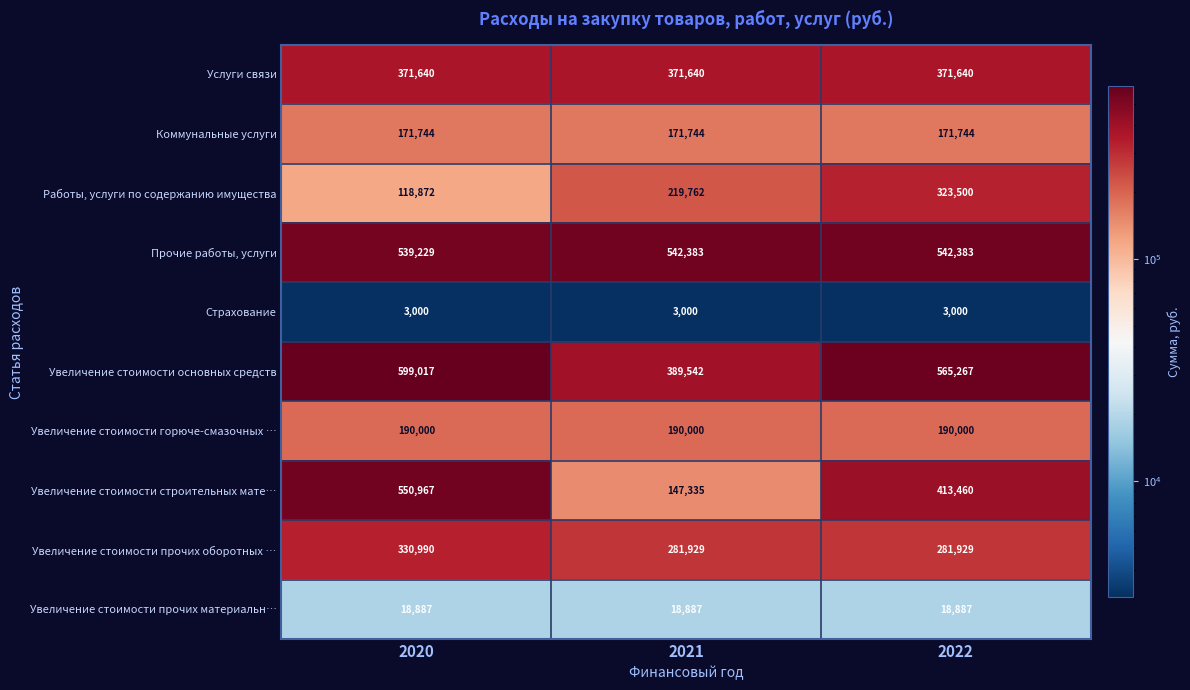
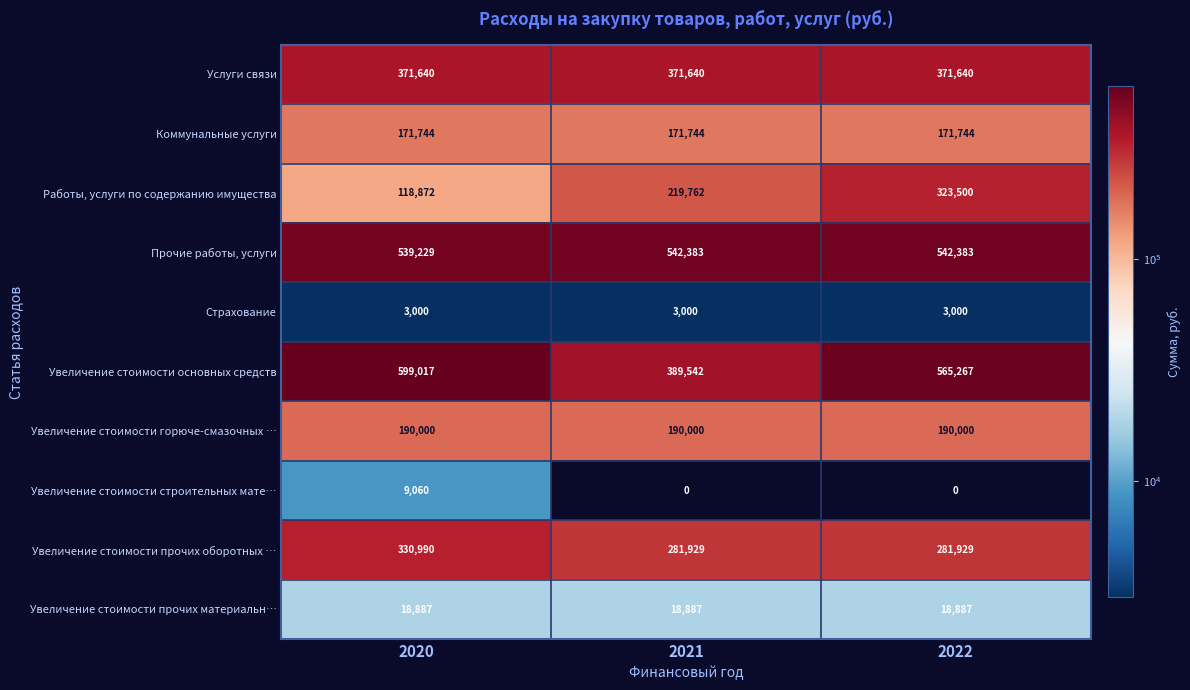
Увеличение стоимости строительных мате…, 2020: 550,967 -> 9,060
Увеличение стоимости строительных мате…, 2021: 147,335 -> 0
Увеличение стоимости строительных мате…, 2022: 413,460 -> 0
